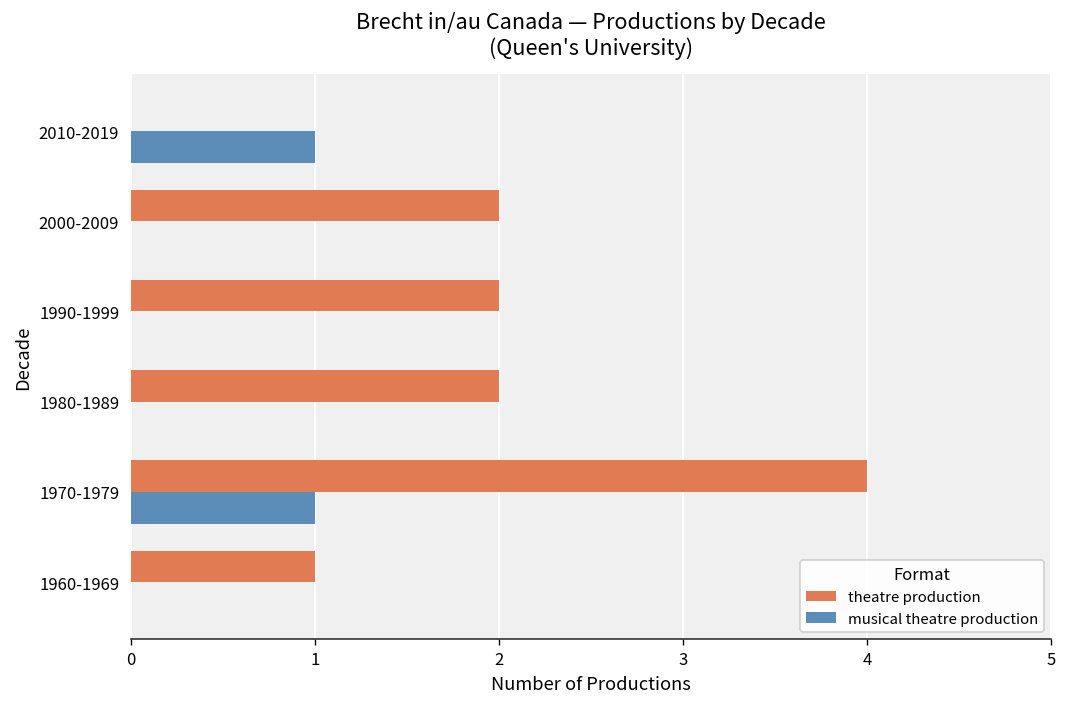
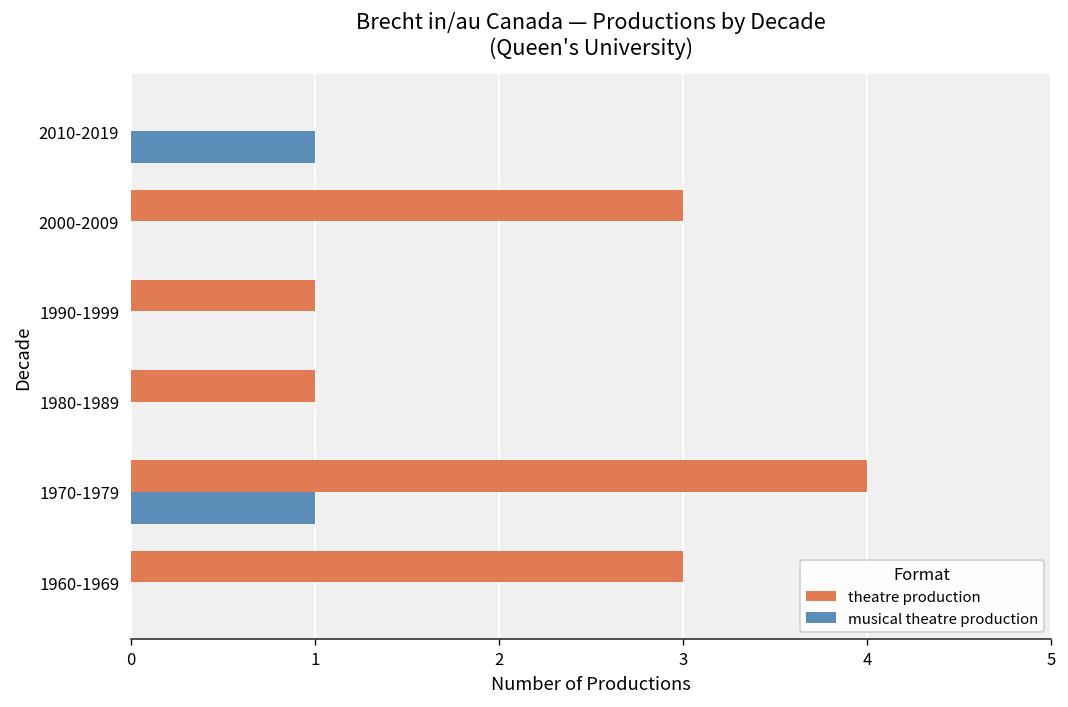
theatre production, 2000-2009: 2 -> 3
theatre production, 1990-1999: 2 -> 1
theatre production, 1980-1989: 2 -> 1
theatre production, 1960-1969: 1 -> 3
